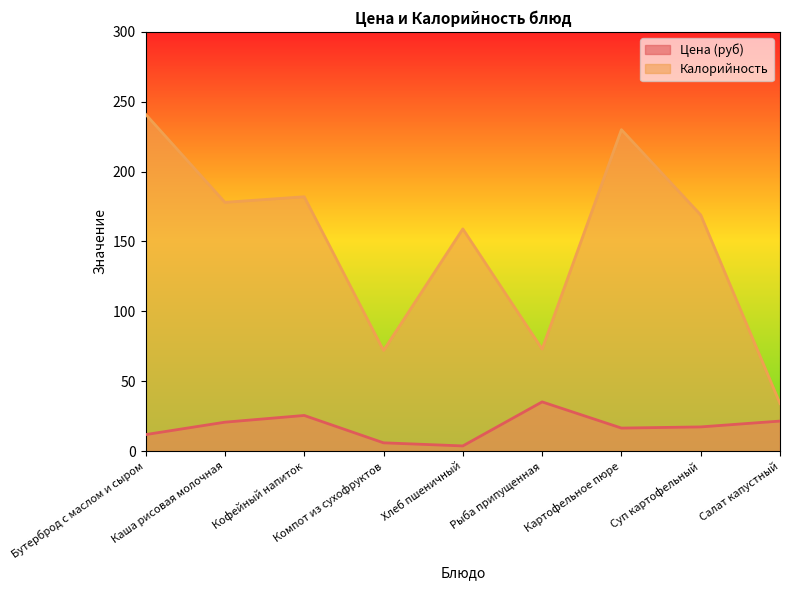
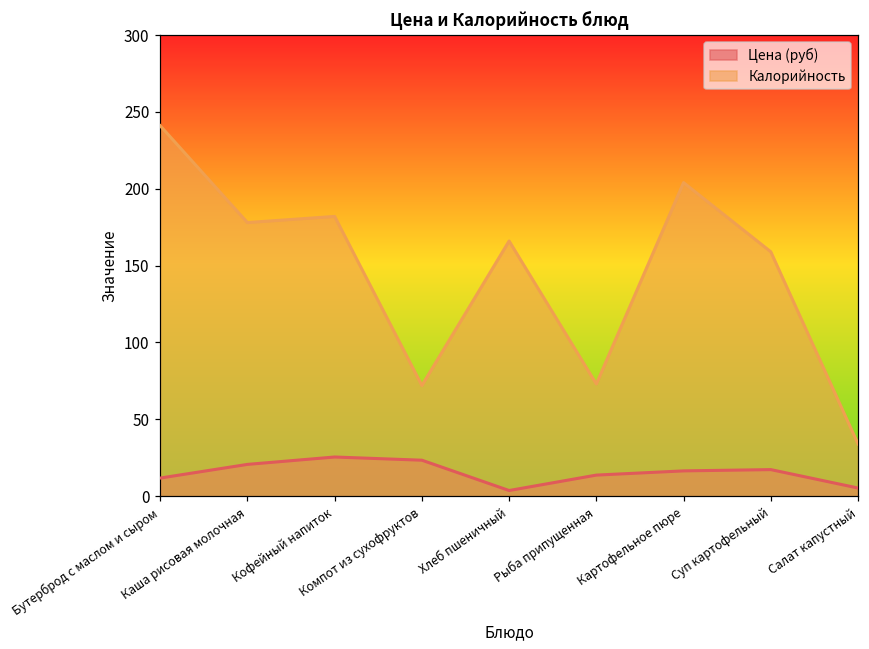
Цена (руб), Компот из сухофруктов: 6 -> 23
Калорийность, Хлеб пшеничный: 159 -> 166
Цена (руб), Рыба припущенная: 35 -> 14
Калорийность, Картофельное пюре: 230 -> 204
Калорийность, Суп картофельный: 169 -> 159
Цена (руб), Салат капустный: 21 -> 5
